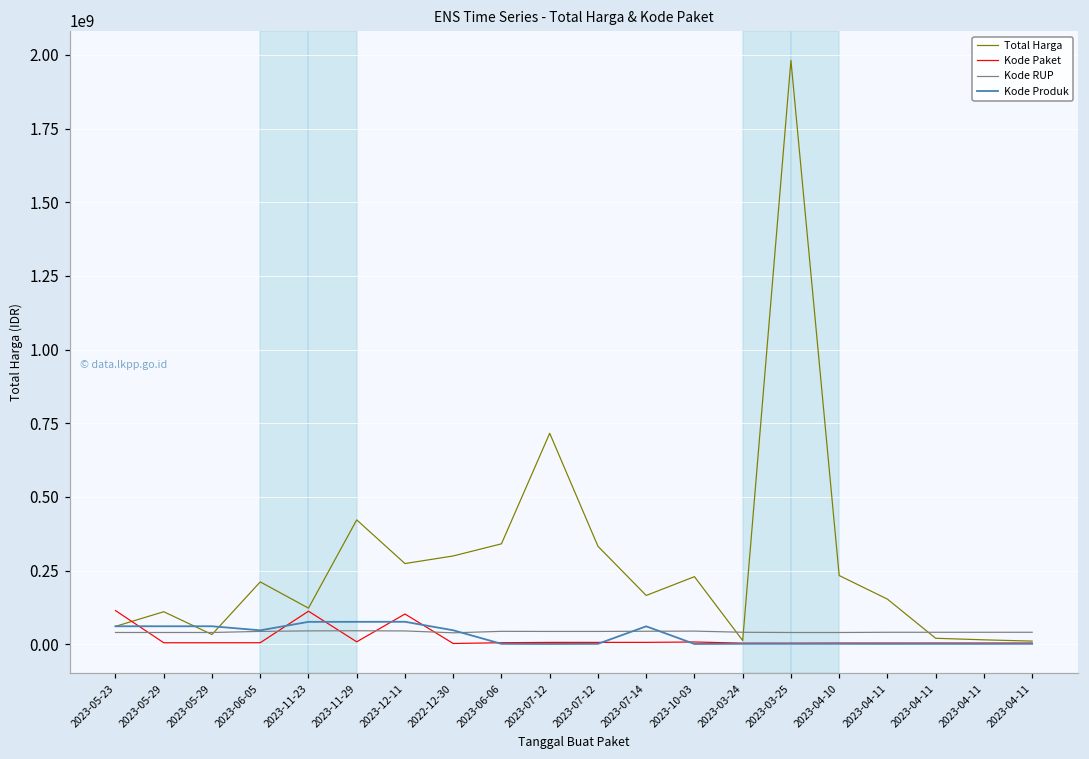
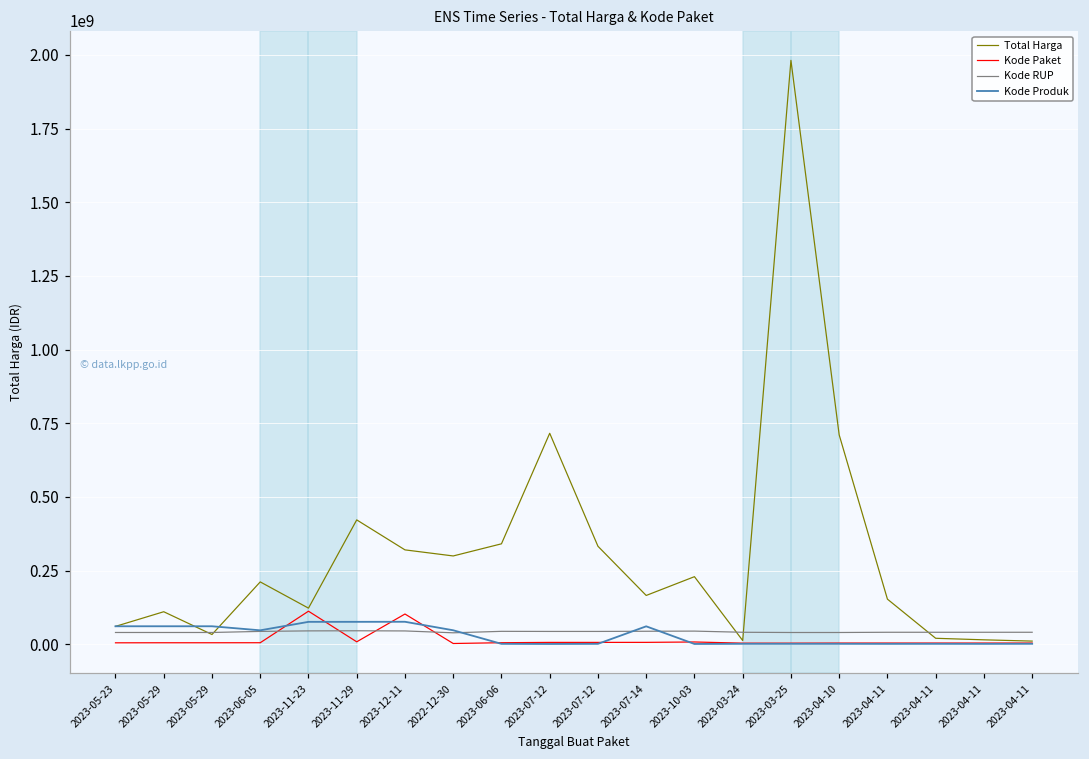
Kode Paket, 2023-05-23: 110000000 -> 0
Total Harga, 2023-12-11: 270000000 -> 320000000
Total Harga, 2023-04-10: 230000000 -> 710000000
